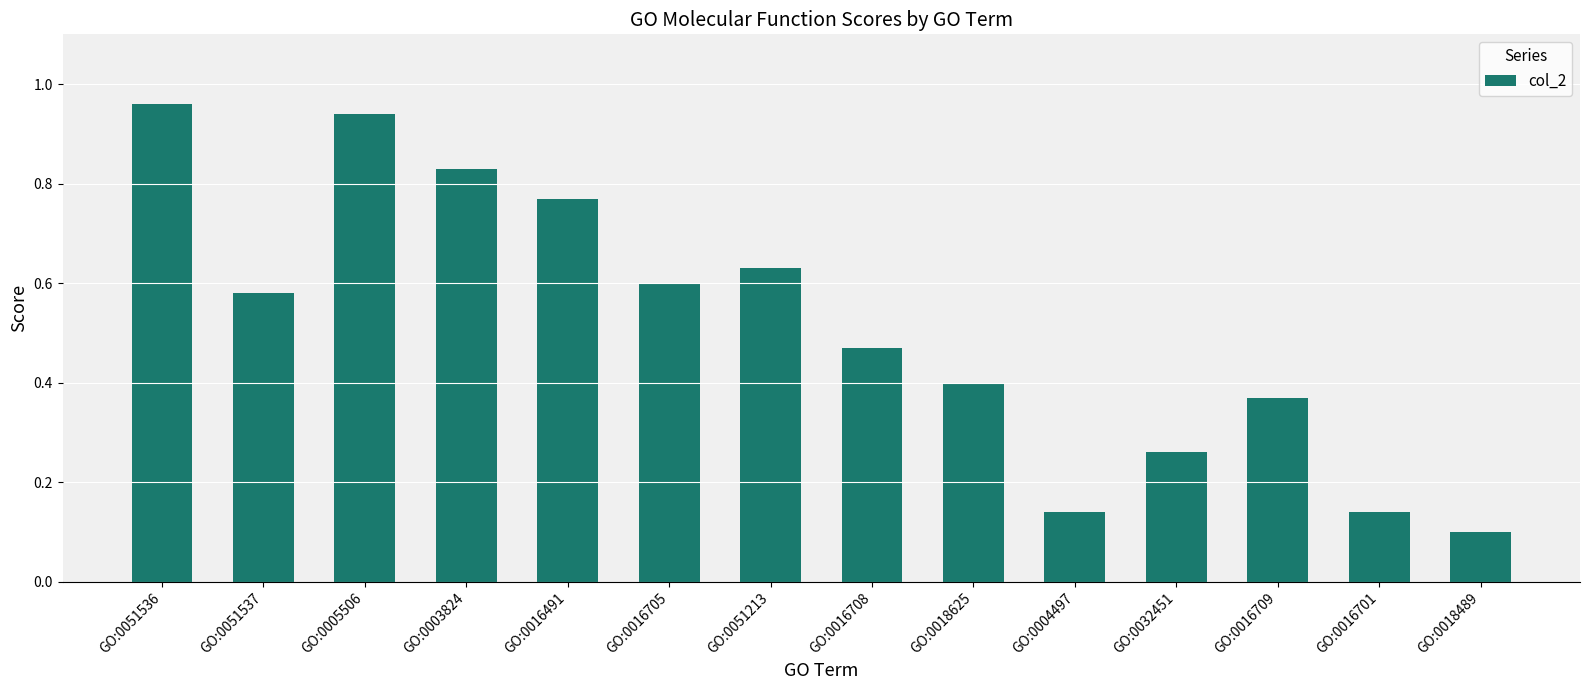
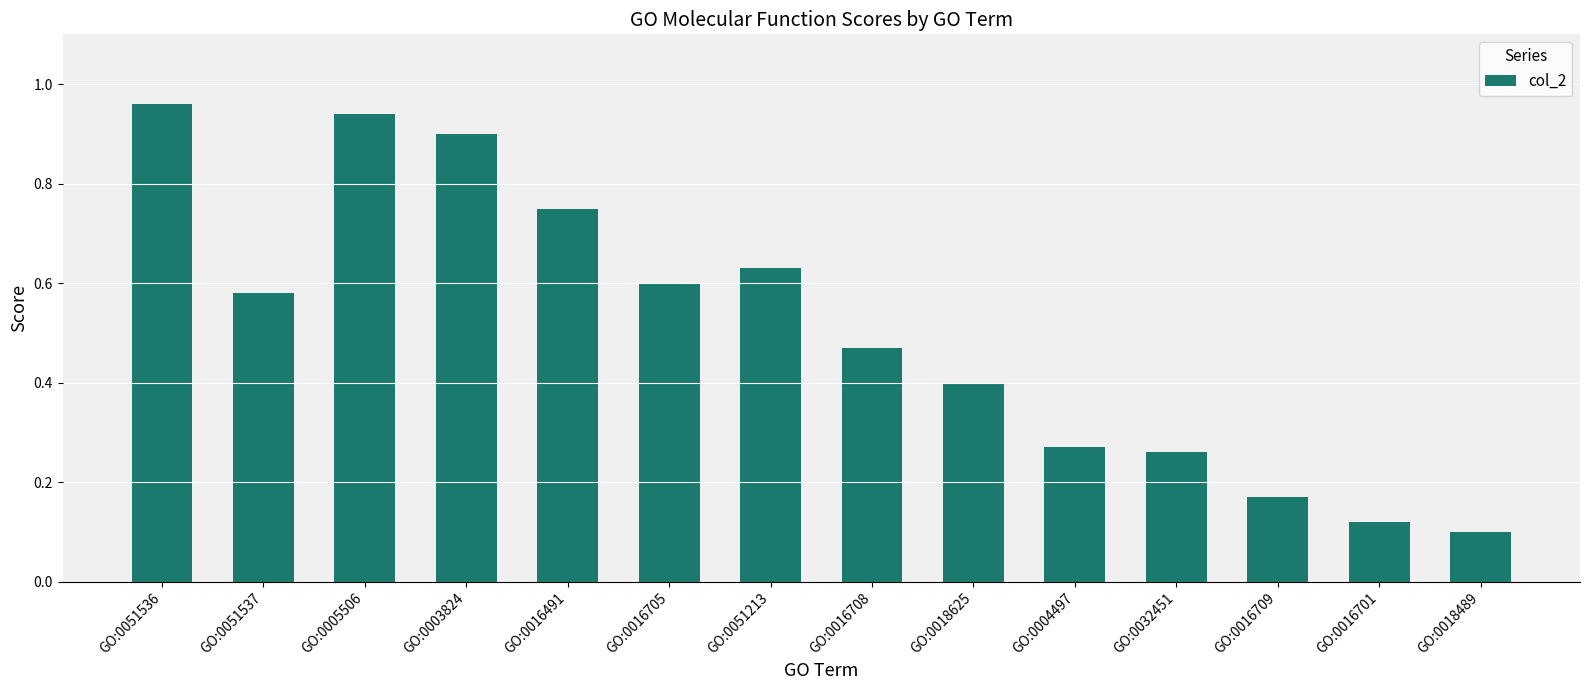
GO:0003824: 0.83 -> 0.90
GO:0016491: 0.77 -> 0.75
GO:0004497: 0.14 -> 0.27
GO:0016709: 0.37 -> 0.17
GO:0016701: 0.14 -> 0.12
